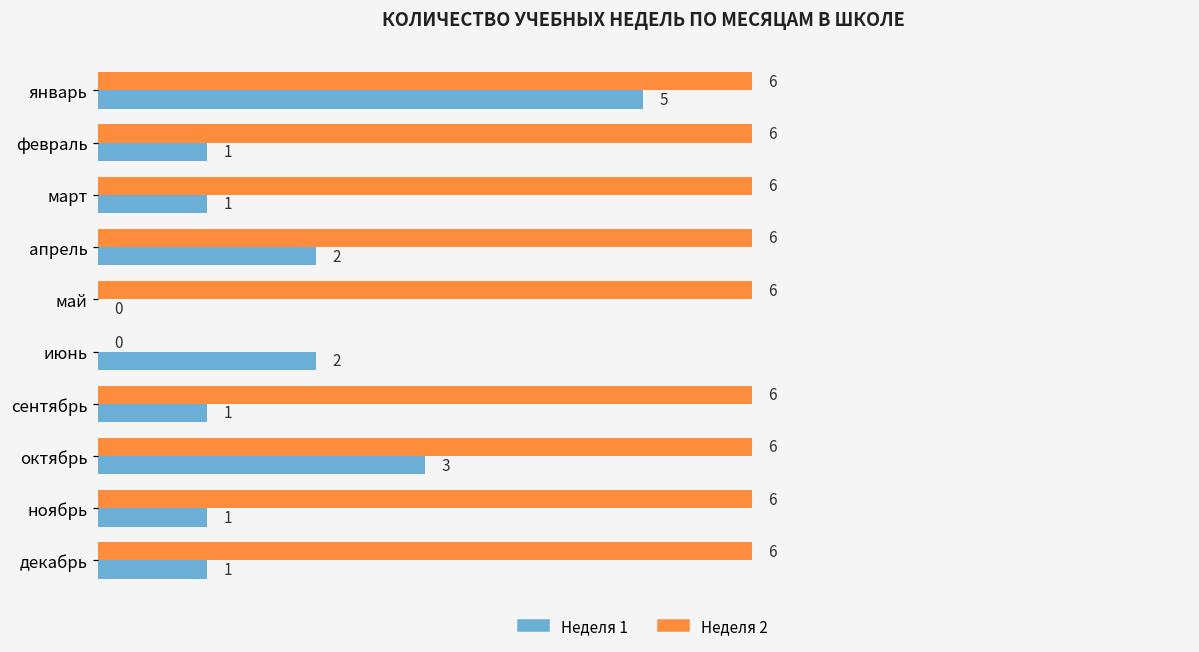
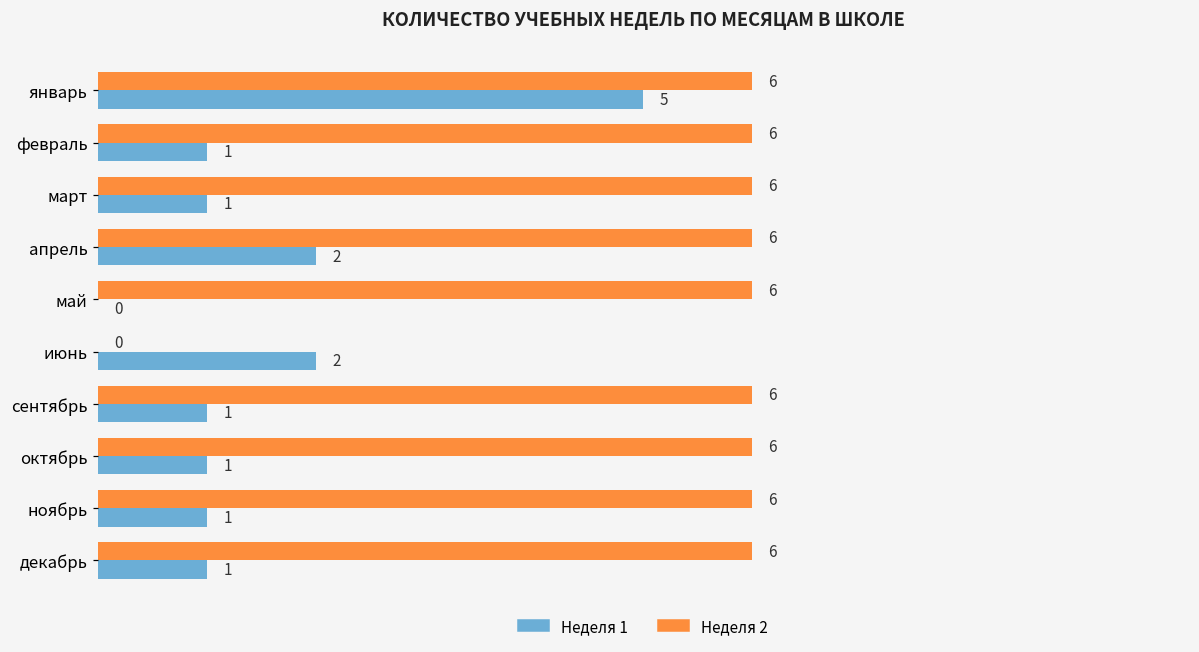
Неделя 1, октябрь: 3 -> 1
